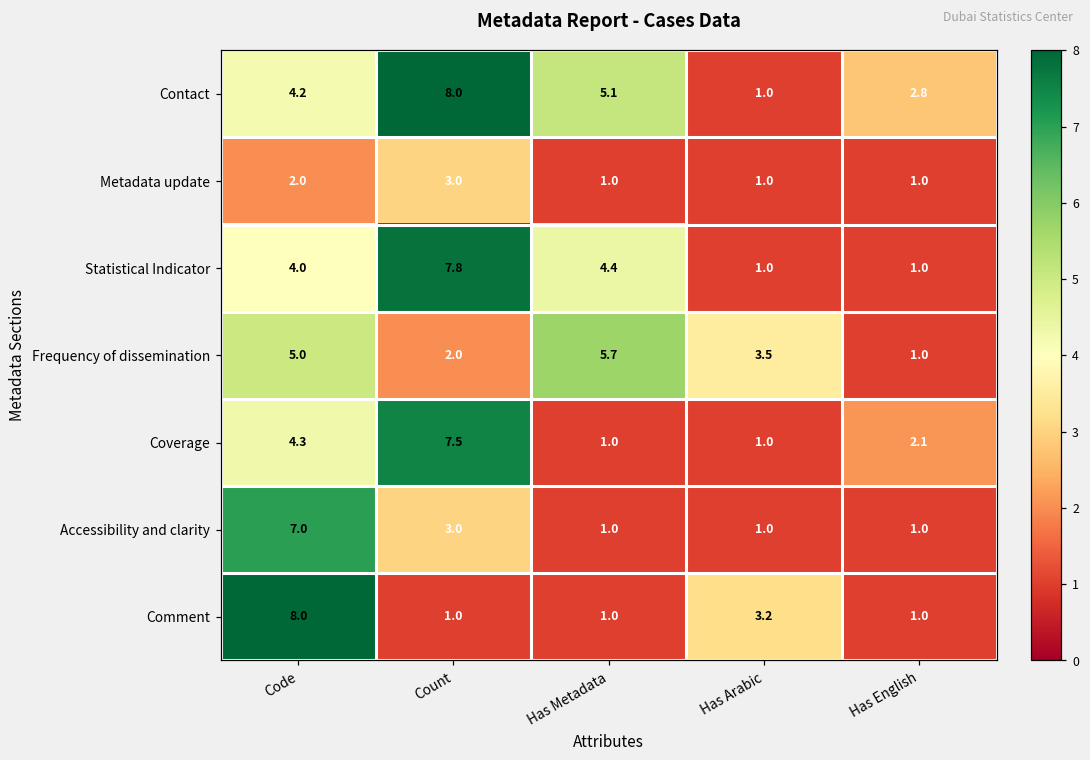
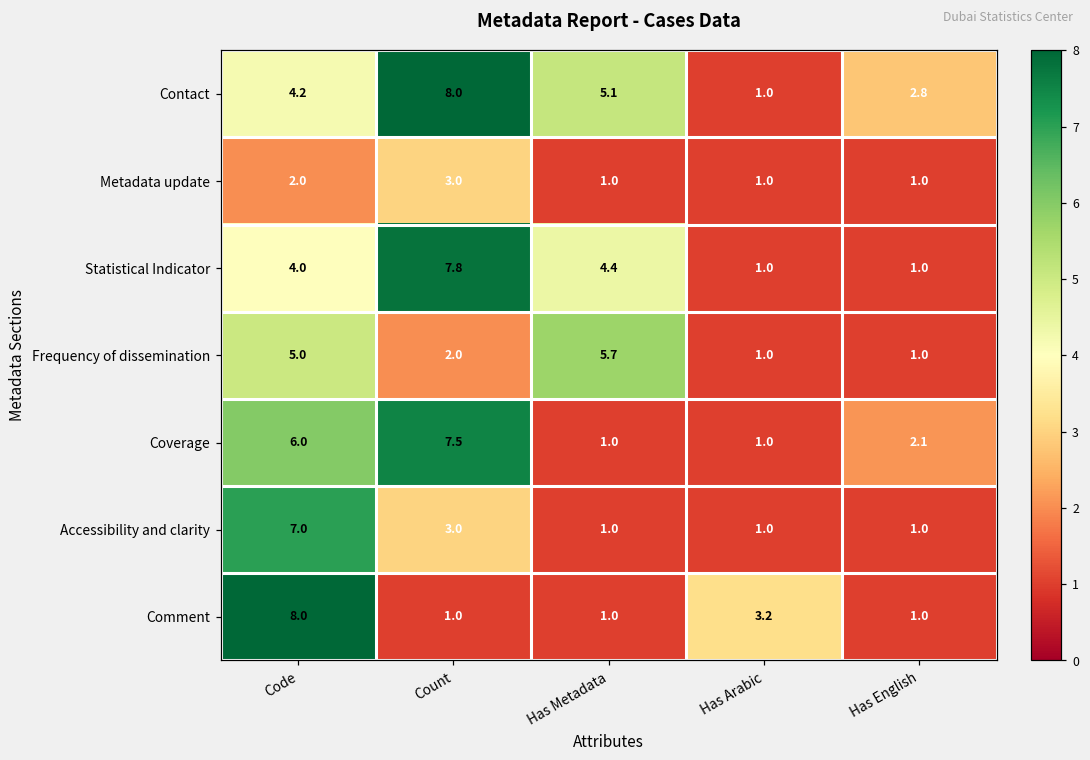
Frequency of dissemination, Has Arabic: 3.5 -> 1.0
Coverage, Code: 4.3 -> 6.0
